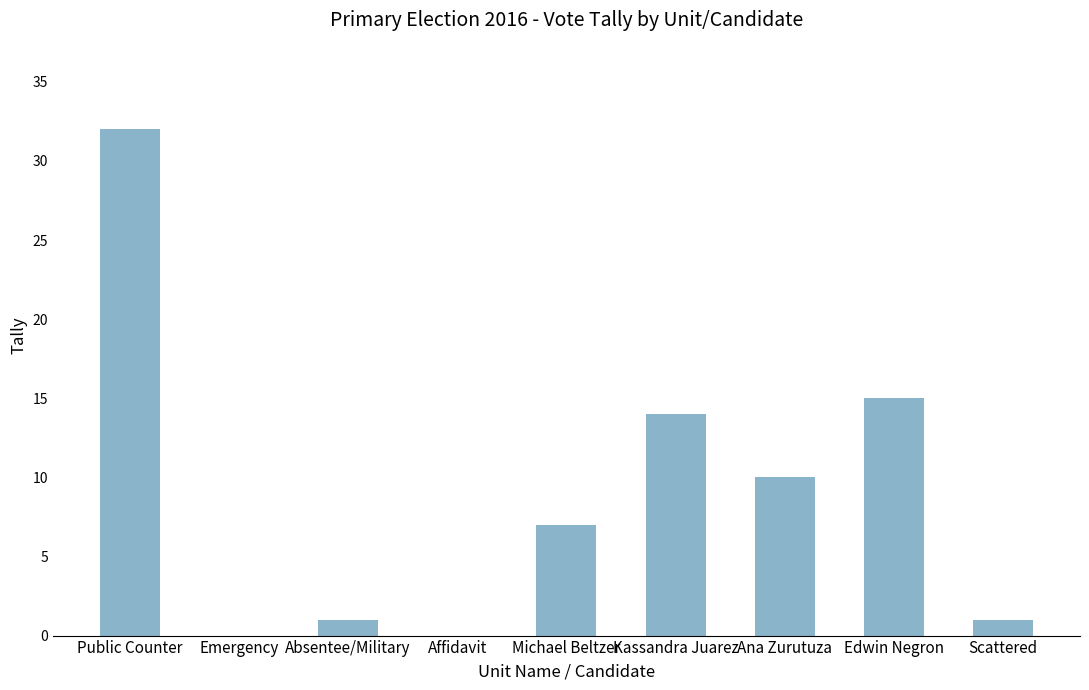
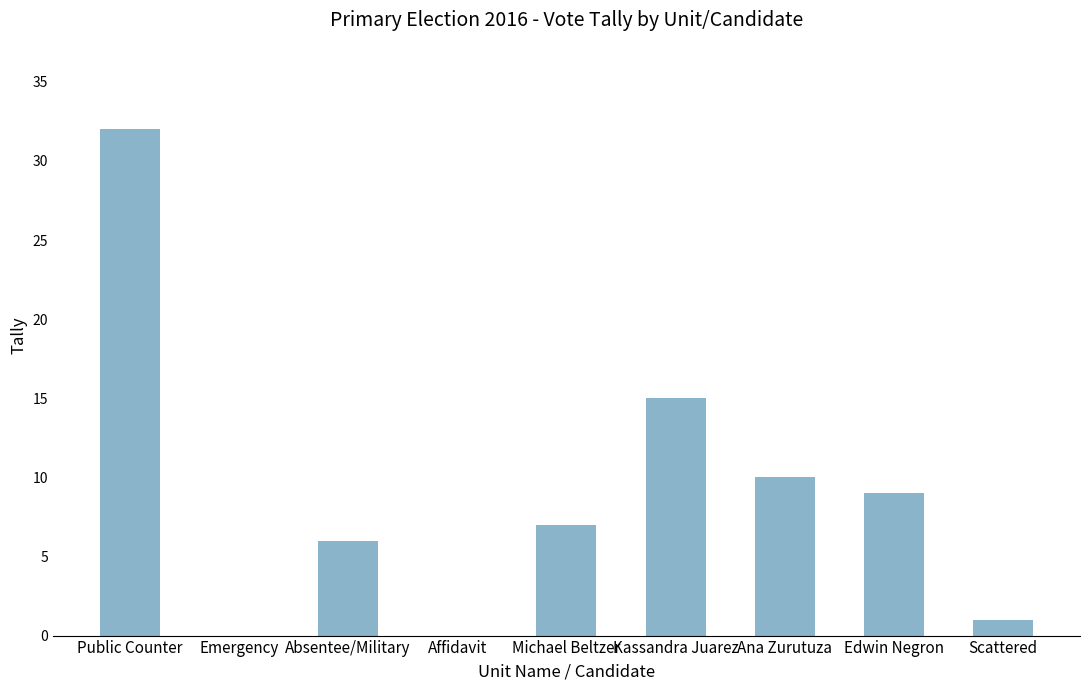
Absentee/Military: 1 -> 6
Kassandra Juarez: 14 -> 15
Edwin Negron: 15 -> 9
